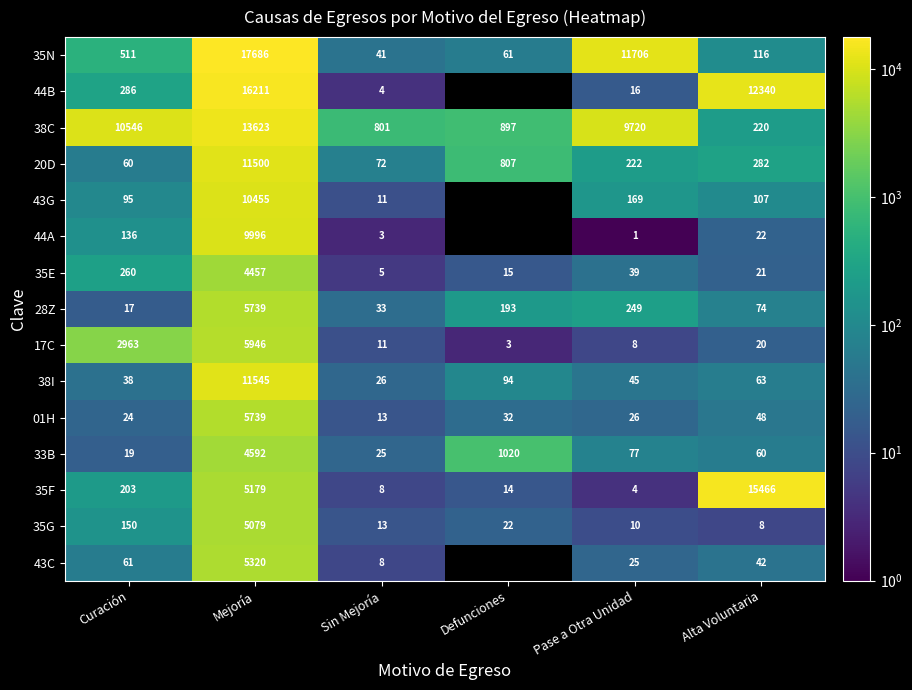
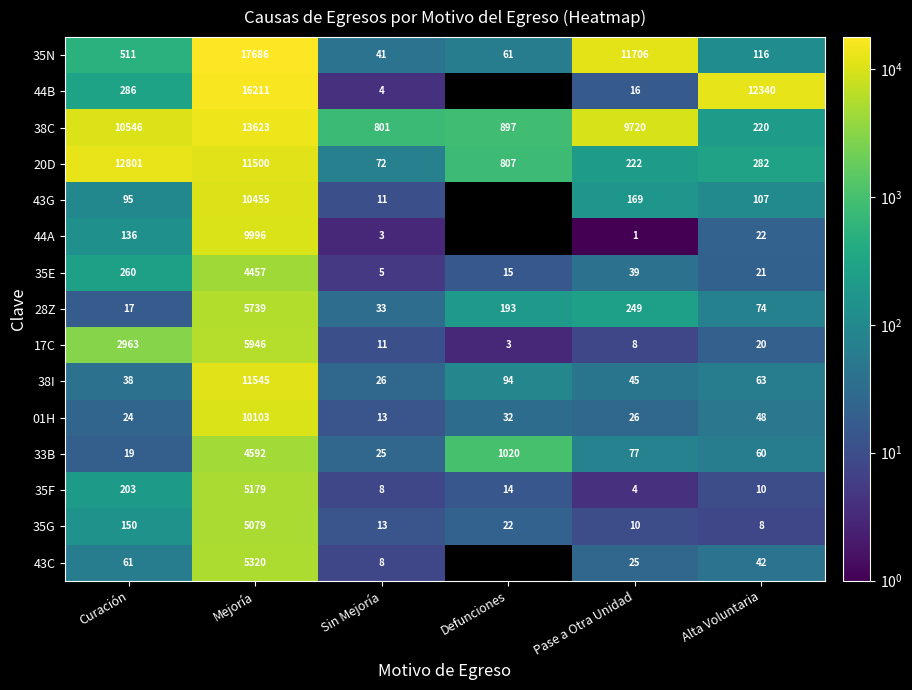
20D, Curación: 60 -> 12801
01H, Mejoría: 5739 -> 10103
35F, Alta Voluntaria: 15466 -> 10
